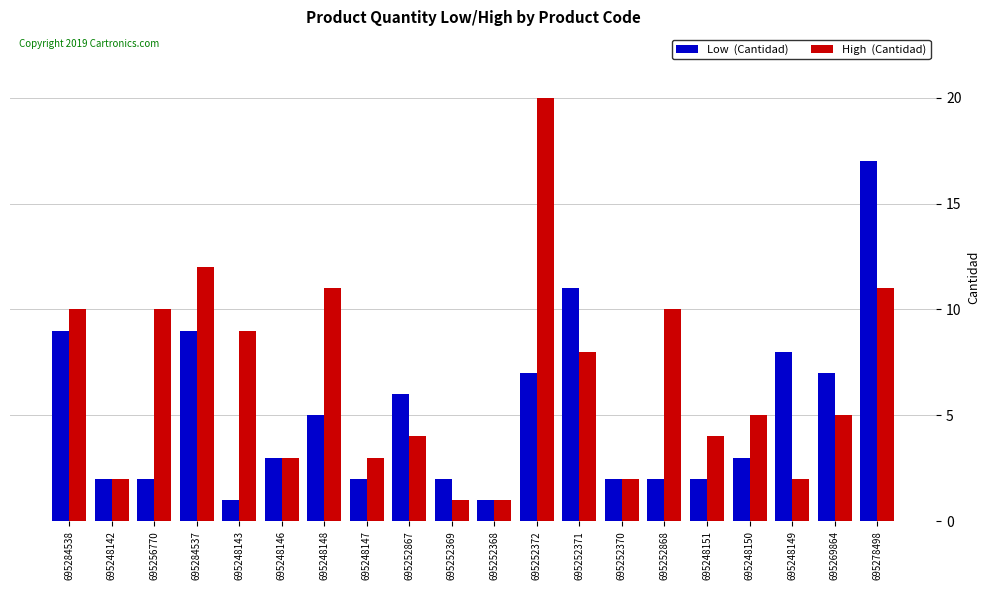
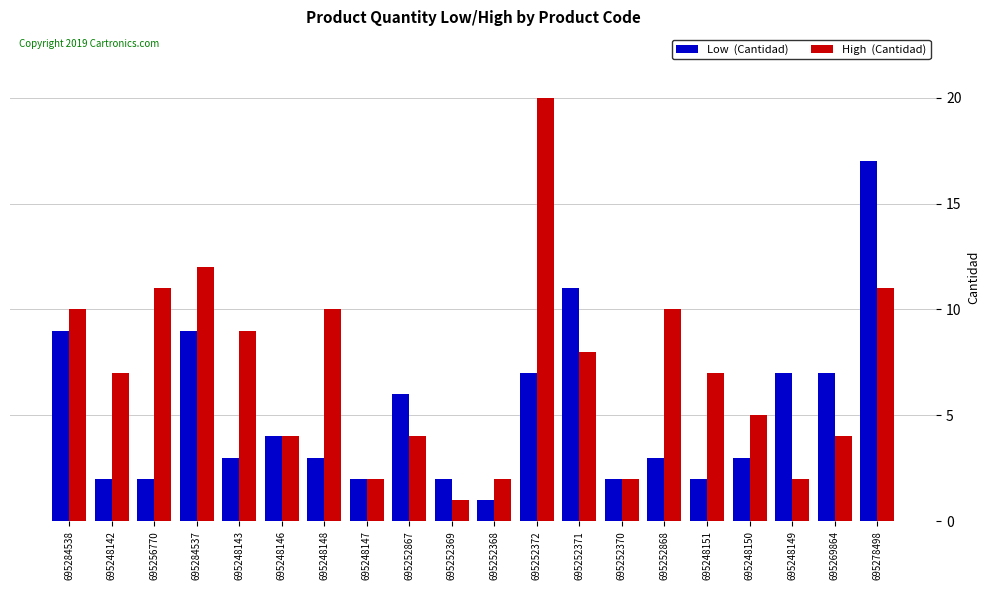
High (Cantidad), 695248142: 2 -> 7
High (Cantidad), 695256770: 10 -> 11
Low (Cantidad), 695248143: 1 -> 3
Low (Cantidad), 695248146: 3 -> 4
High (Cantidad), 695248146: 3 -> 4
Low (Cantidad), 695248148: 5 -> 3
High (Cantidad), 695248148: 11 -> 10
High (Cantidad), 695248147: 3 -> 2
High (Cantidad), 695252368: 1 -> 2
Low (Cantidad), 695252868: 2 -> 3
High (Cantidad), 695248151: 4 -> 7
Low (Cantidad), 695248149: 8 -> 7
High (Cantidad), 695269864: 5 -> 4
